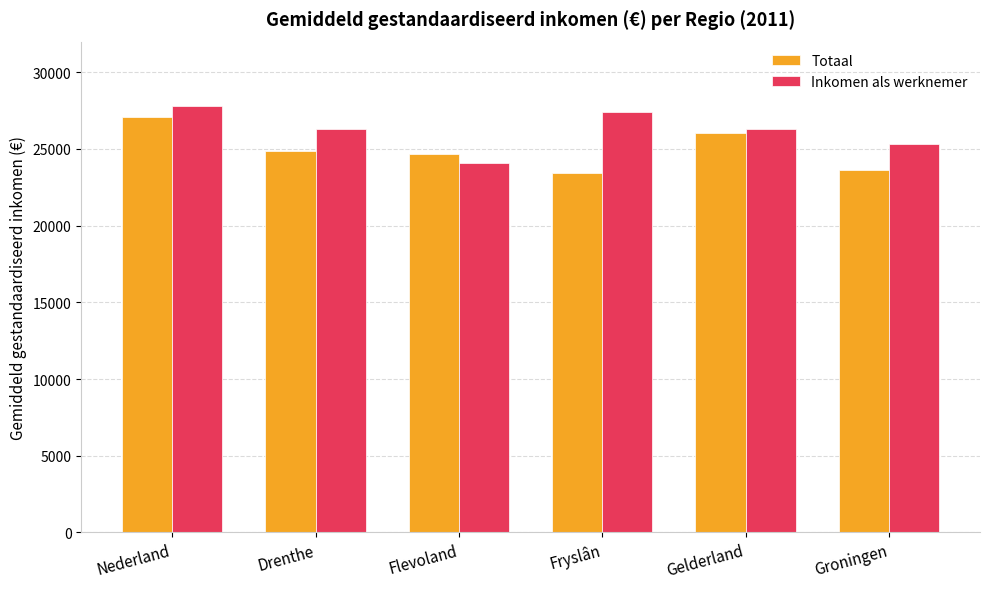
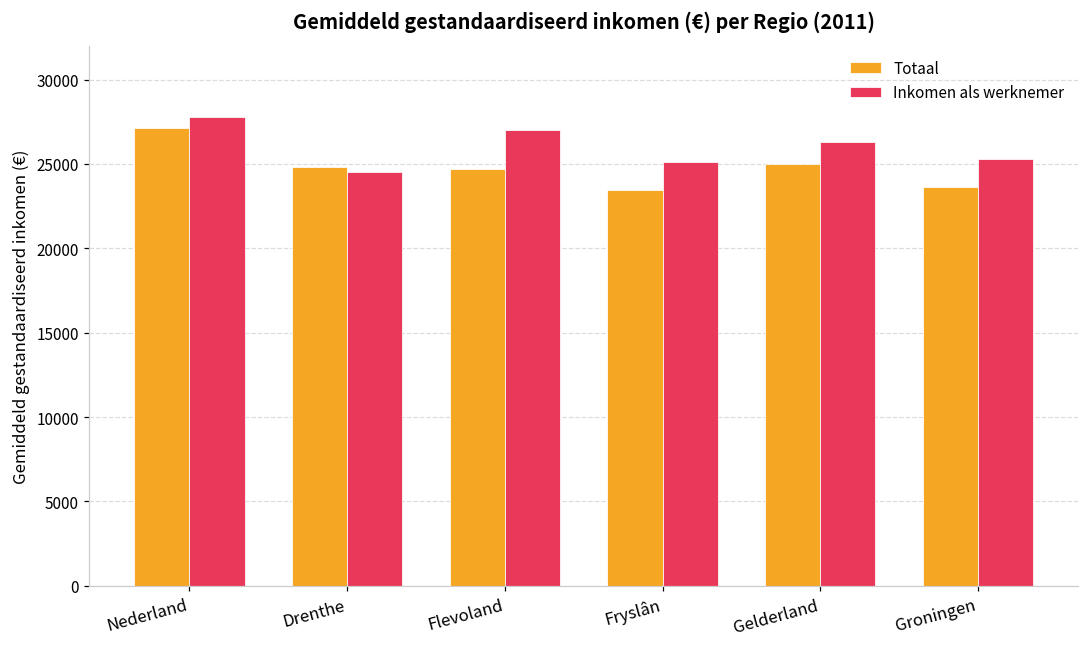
Inkomen als werknemer, Drenthe: 26300 -> 24500
Inkomen als werknemer, Flevoland: 24100 -> 27000
Inkomen als werknemer, Fryslân: 27400 -> 25100
Totaal, Gelderland: 26000 -> 25000
